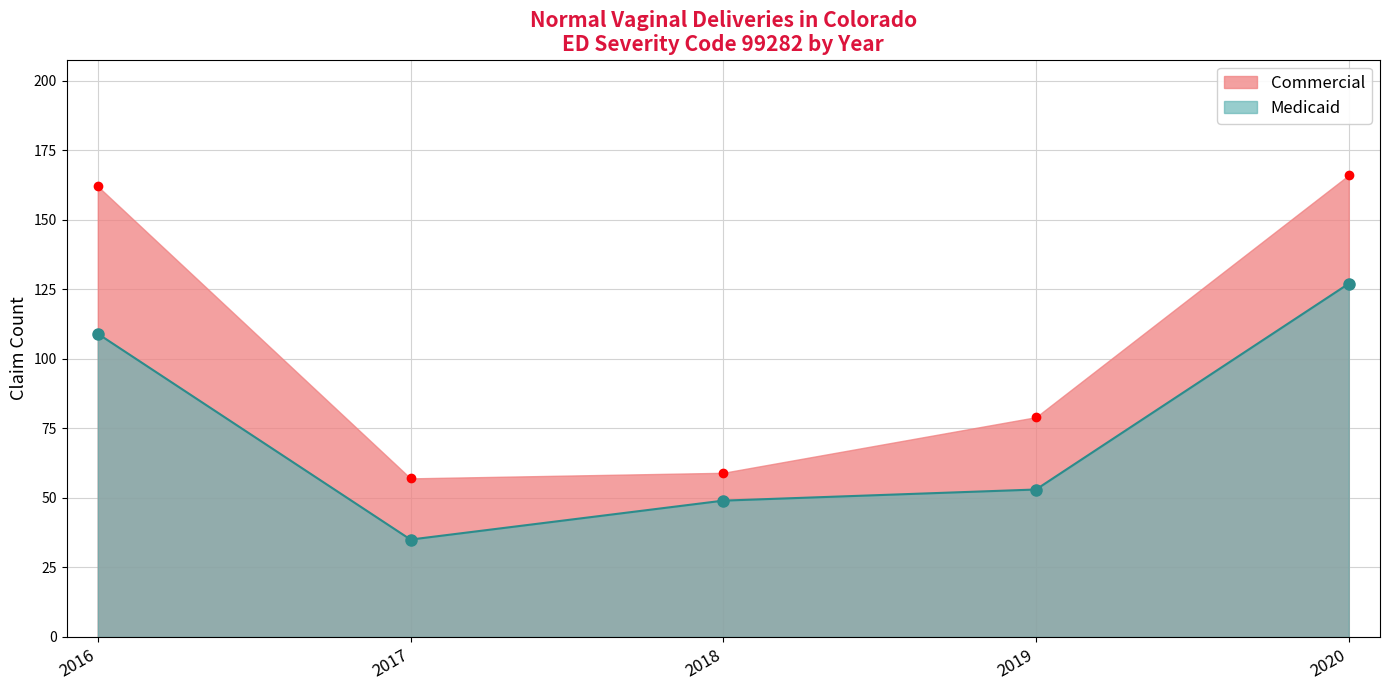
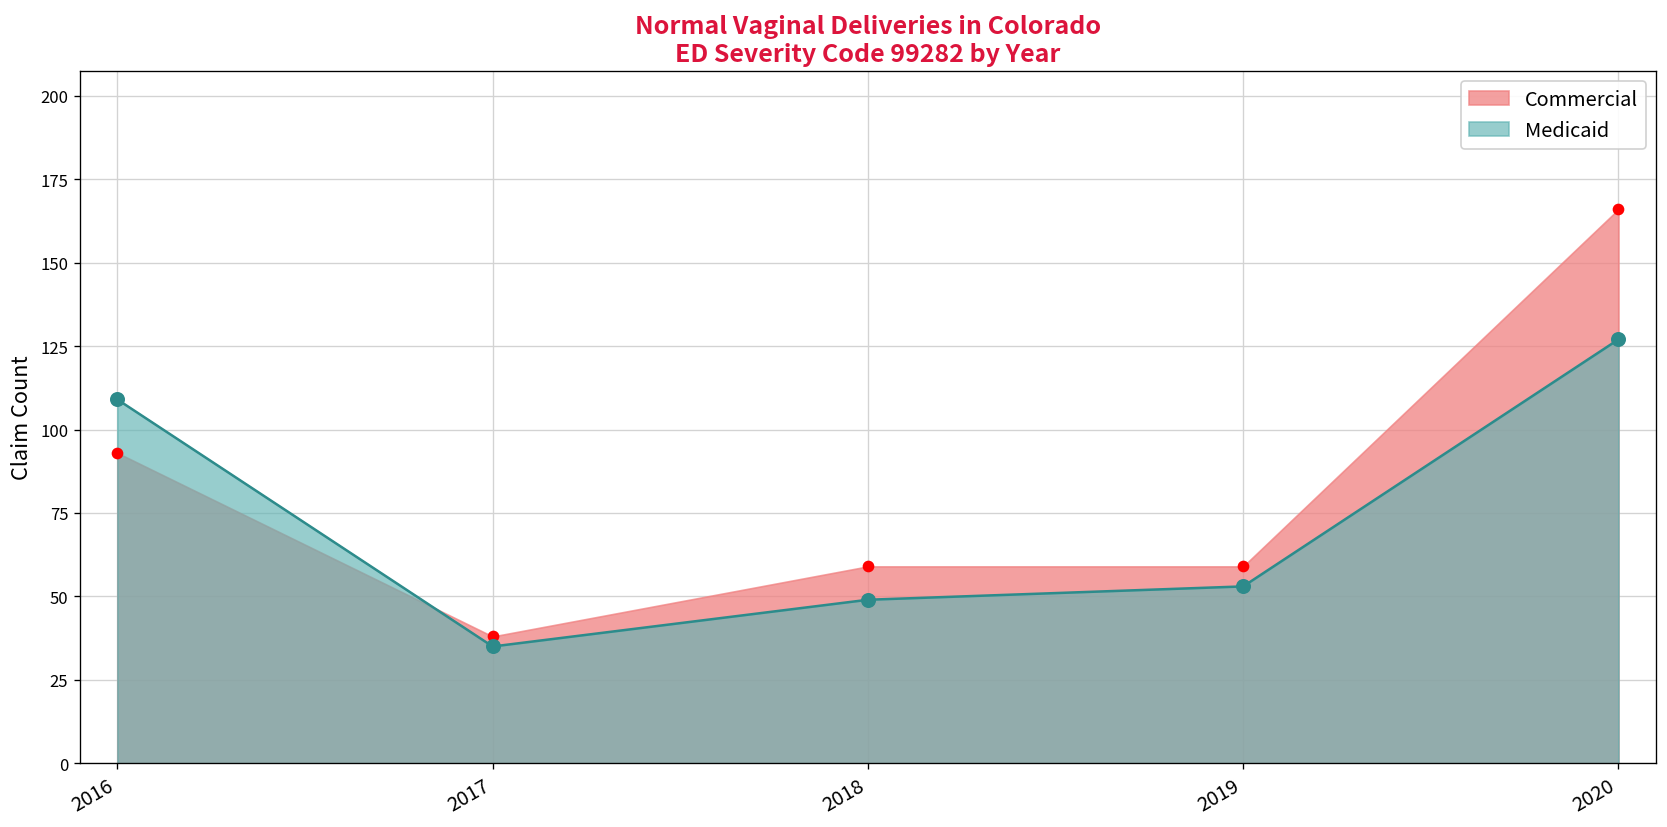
Commercial, 2016: 162 -> 93
Commercial, 2017: 57 -> 38
Commercial, 2019: 79 -> 59
